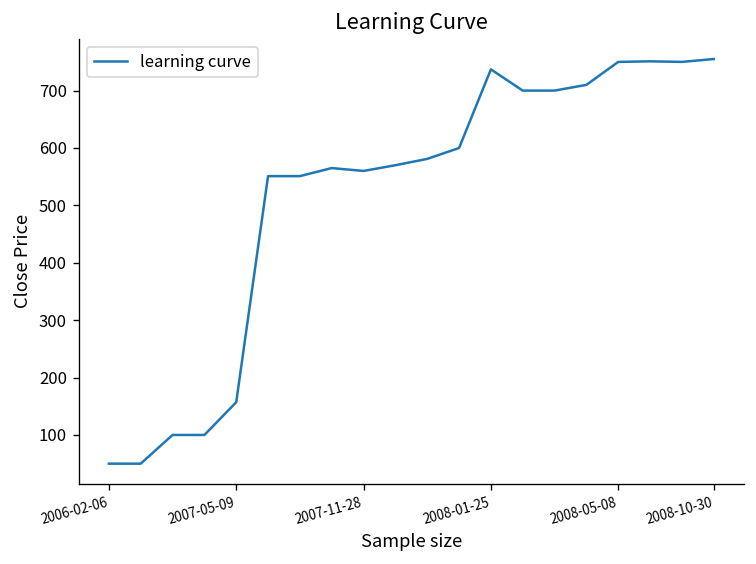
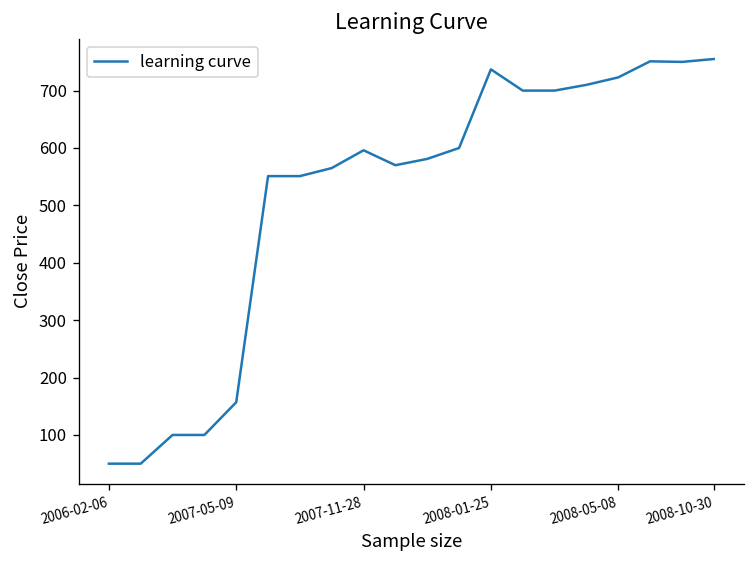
2007-11-28: 560 -> 600
2008-05-08: 750 -> 720
